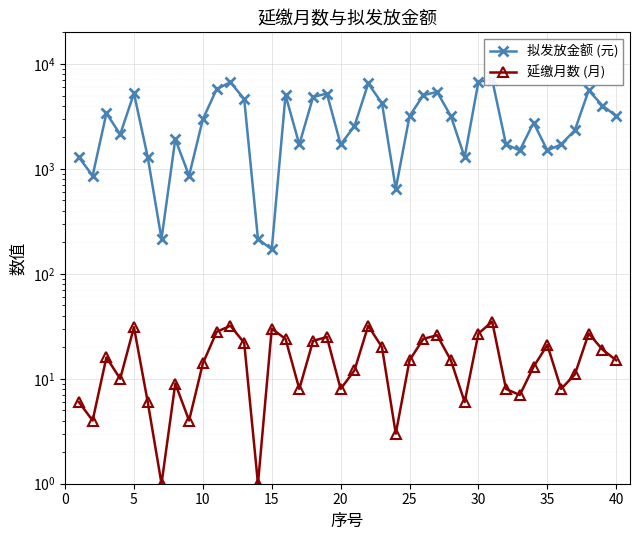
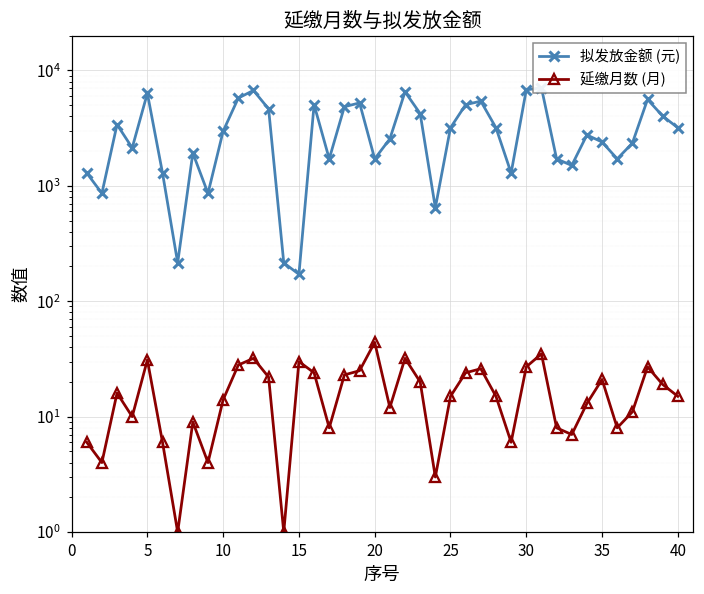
拟发放金额 (元), 5: 5000 -> 6000
延缴月数 (月), 20: 8 -> 44
拟发放金额 (元), 35: 1500 -> 2400
